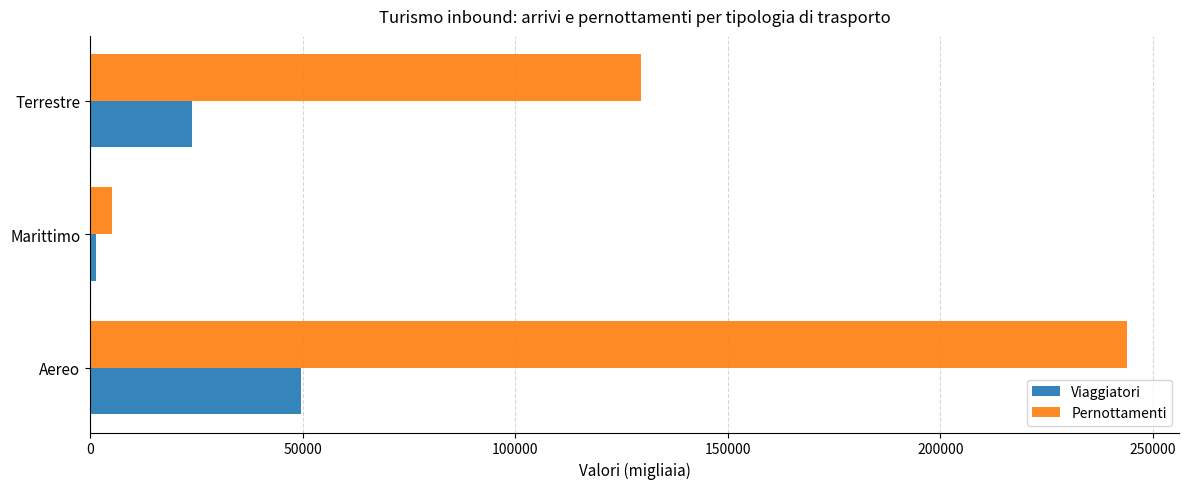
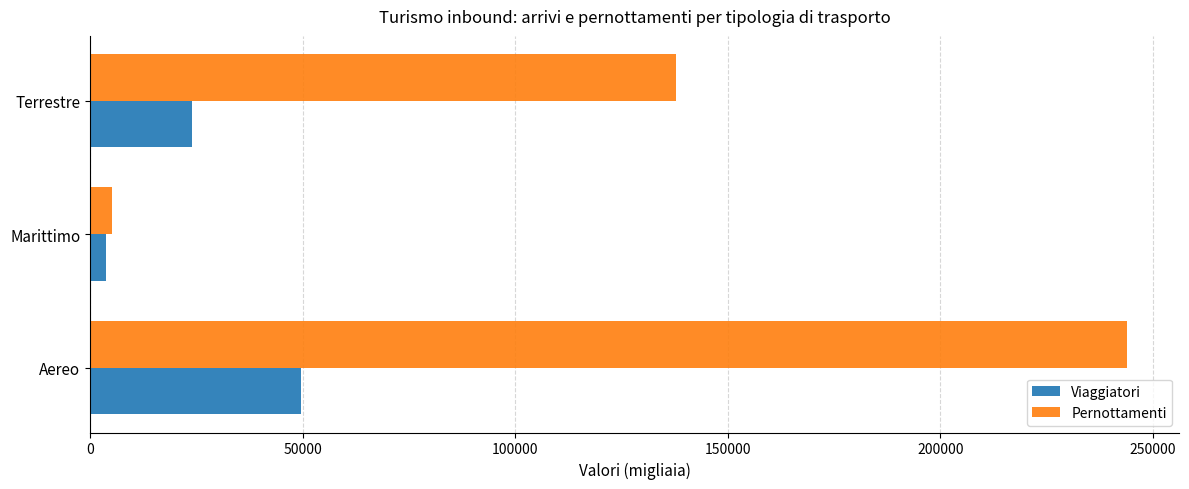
Pernottamenti, Terrestre: 130000 -> 138000
Viaggiatori, Marittimo: 1000 -> 4000
